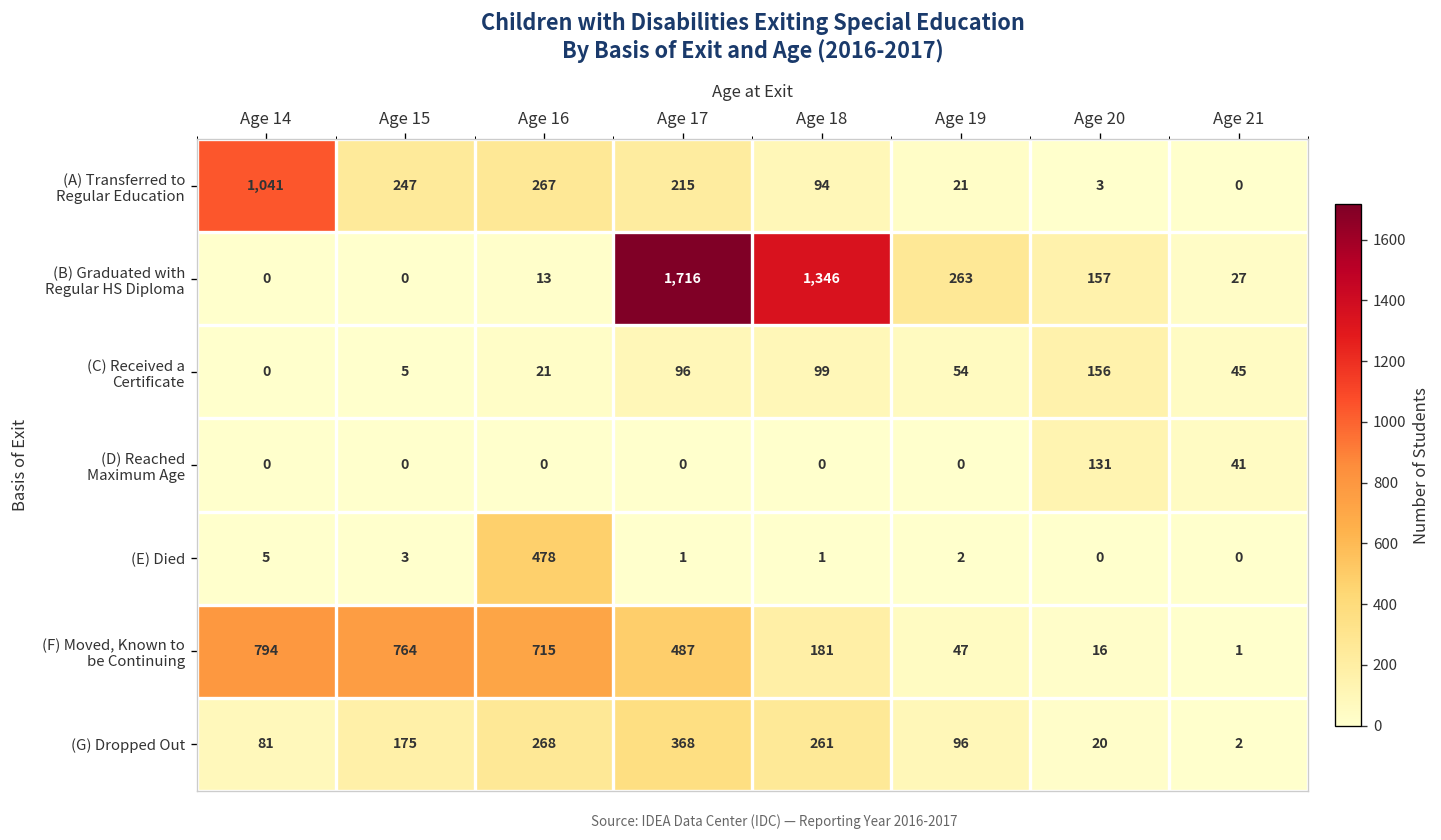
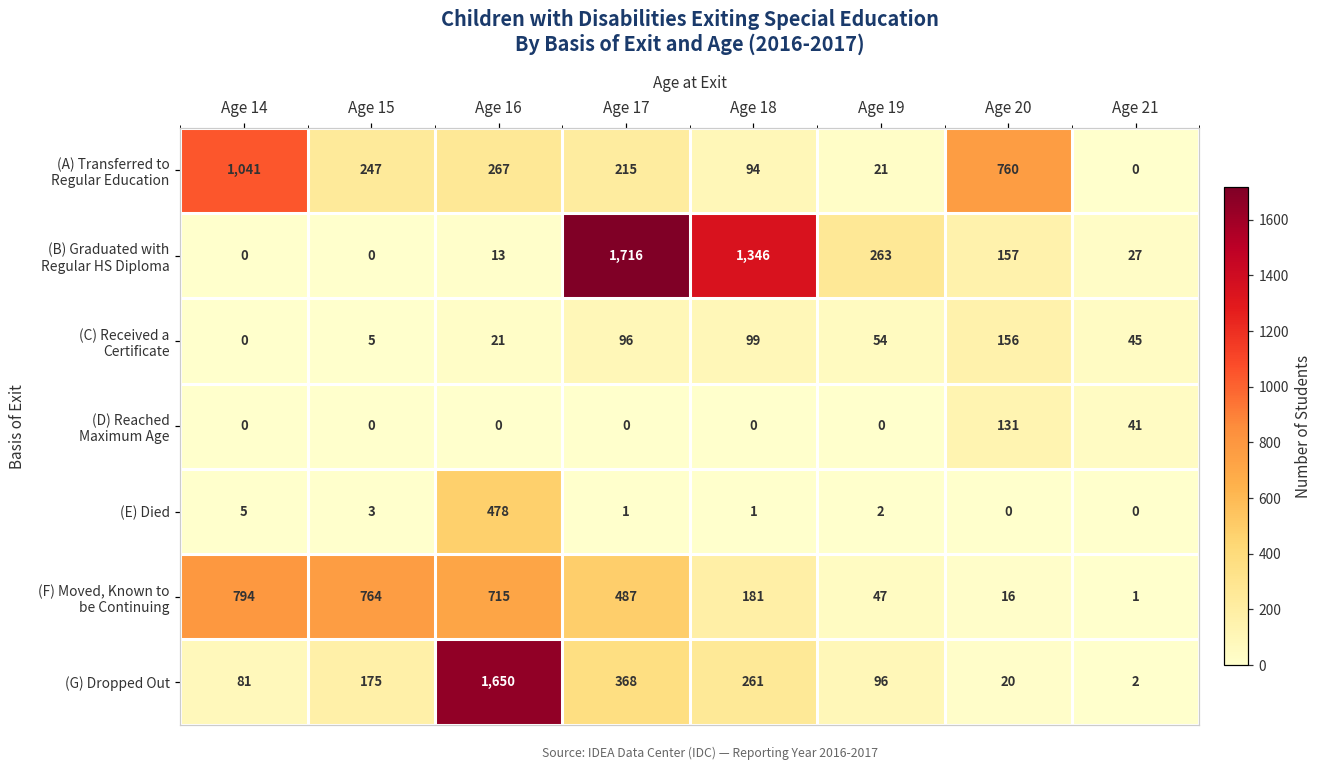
(A) Transferred to Regular Education, Age 20: 3 -> 760
(G) Dropped Out, Age 16: 268 -> 1,650
